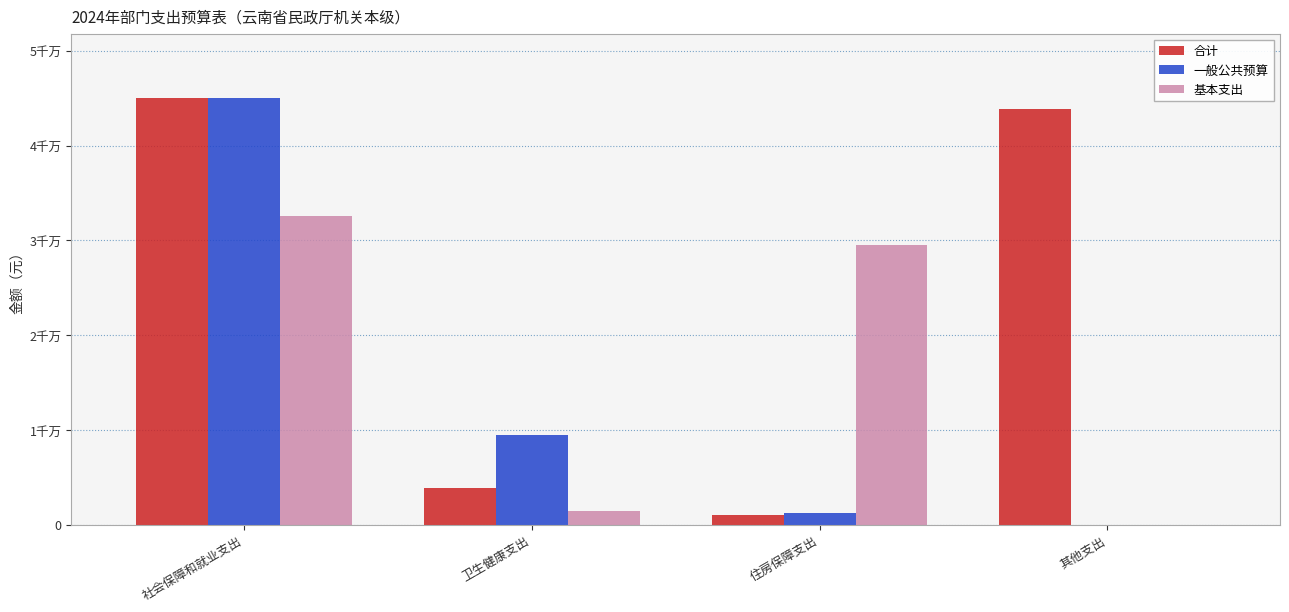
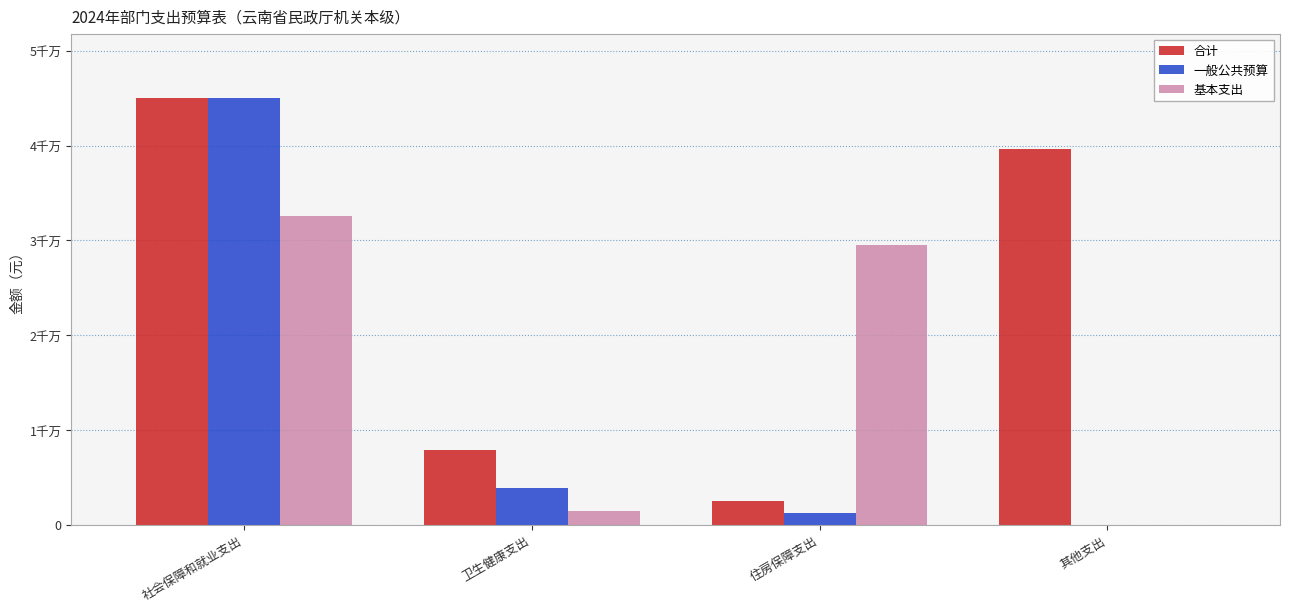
合计, 卫生健康支出: 0.4千万 -> 0.8千万
一般公共预算, 卫生健康支出: 0.9千万 -> 0.4千万
合计, 住房保障支出: 0.1千万 -> 0.2千万
合计, 其他支出: 4.4千万 -> 4.0千万
